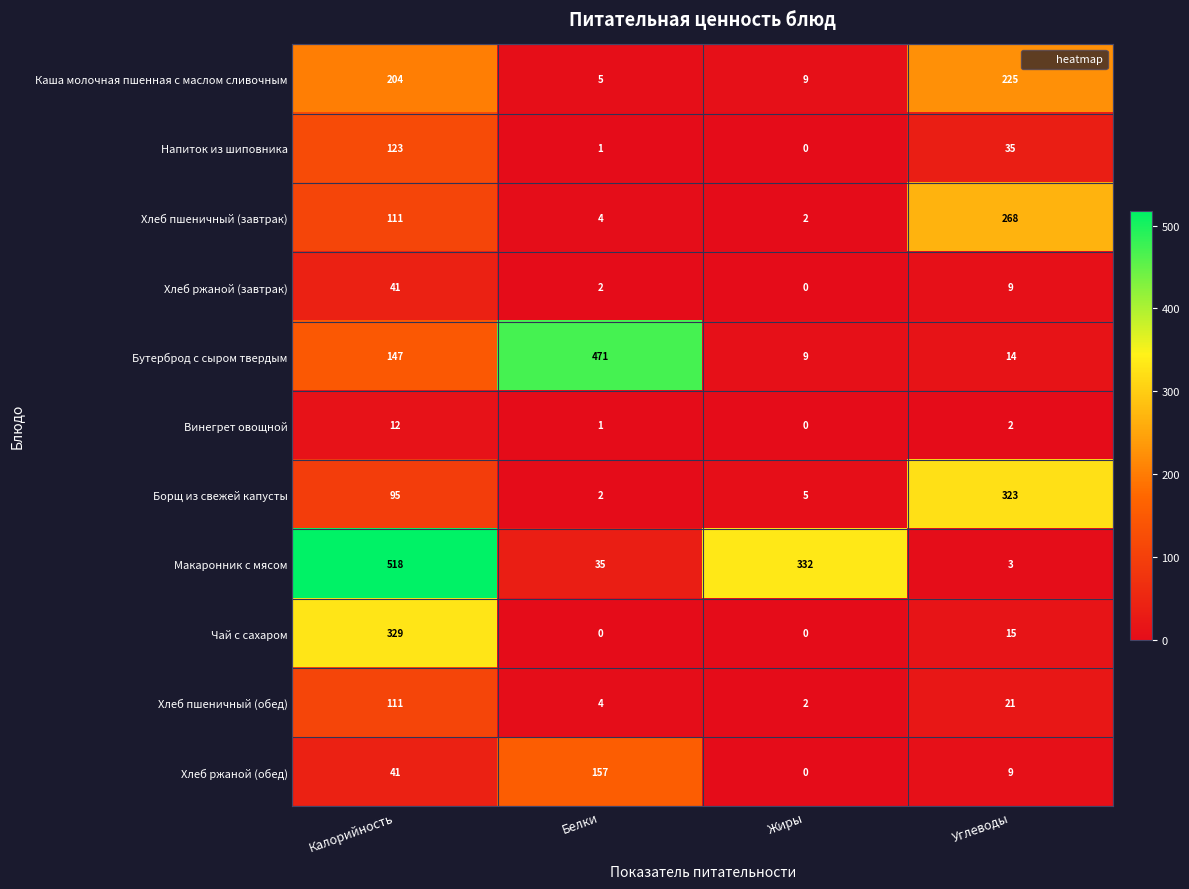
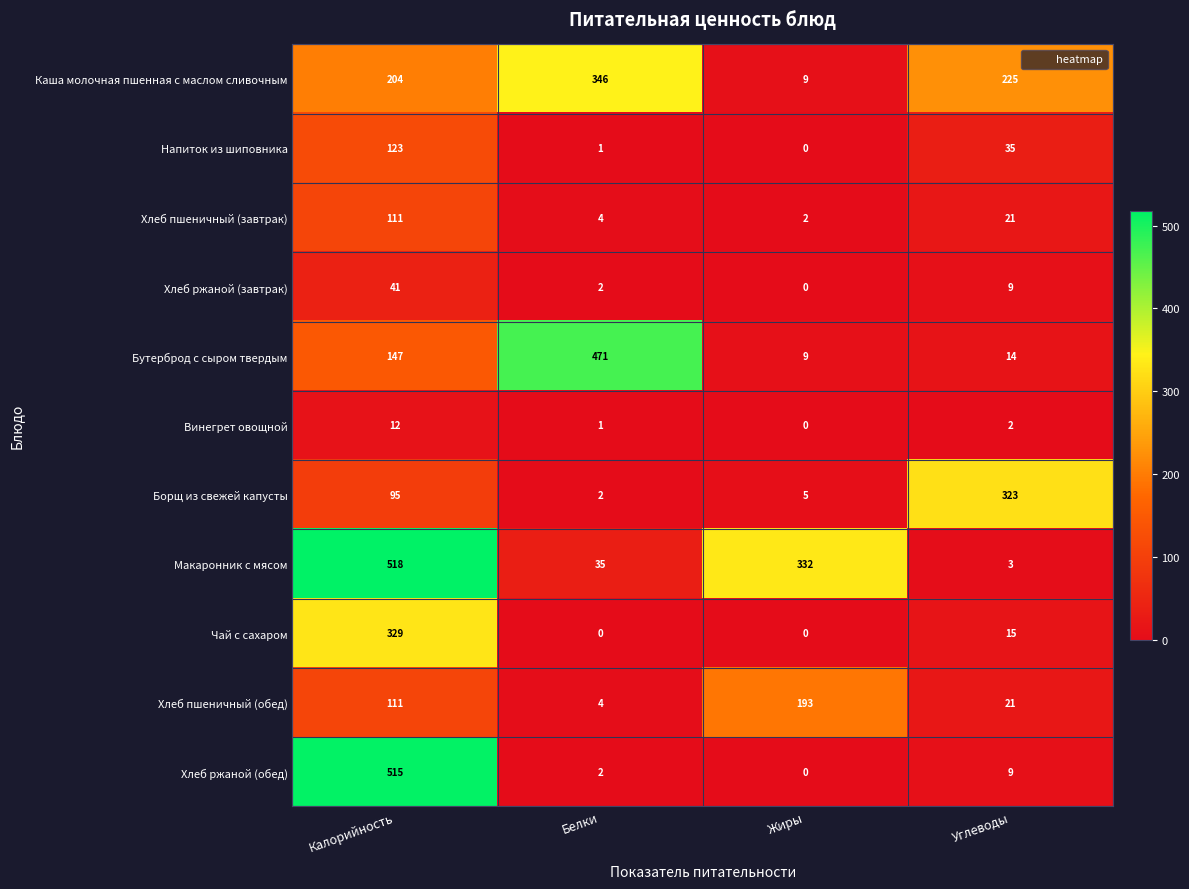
Каша молочная пшенная с маслом сливочным, Белки: 5 -> 346
Хлеб пшеничный (завтрак), Углеводы: 268 -> 21
Хлеб пшеничный (обед), Жиры: 2 -> 193
Хлеб ржаной (обед), Калорийность: 41 -> 515
Хлеб ржаной (обед), Белки: 157 -> 2
